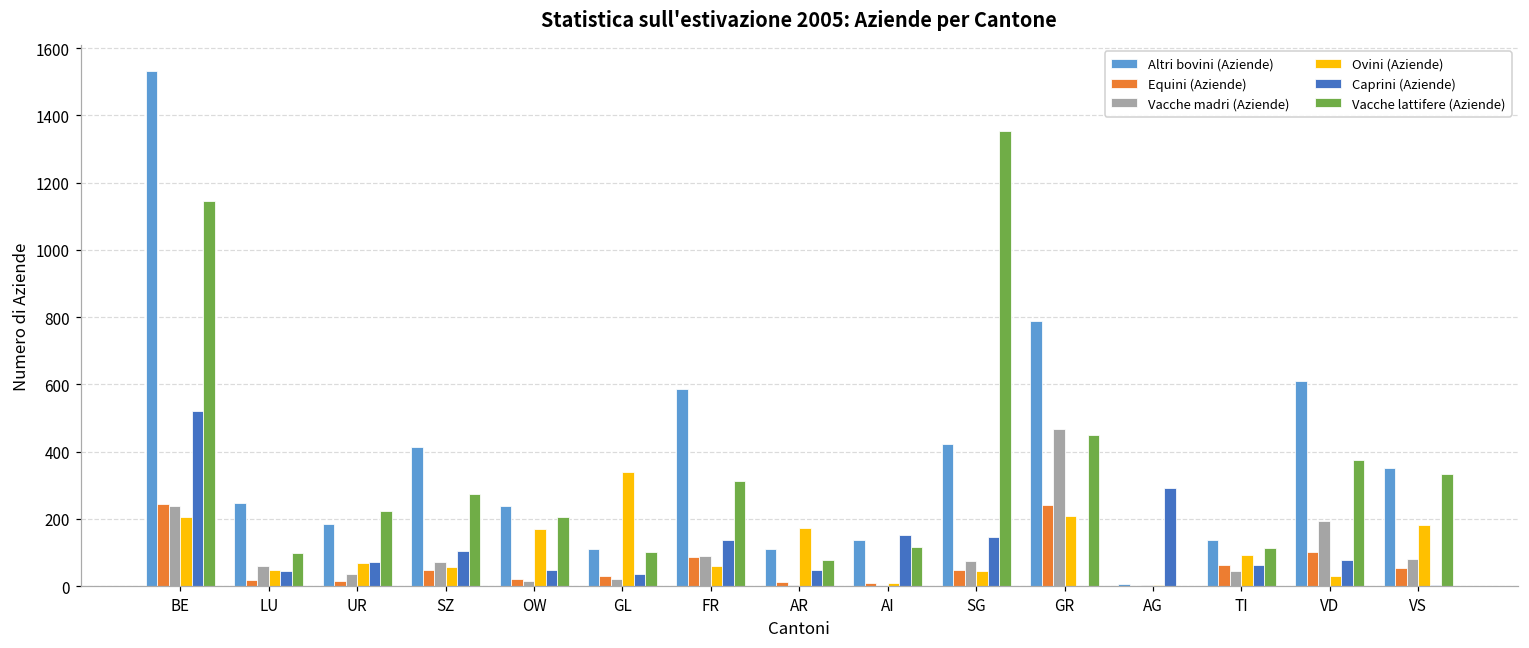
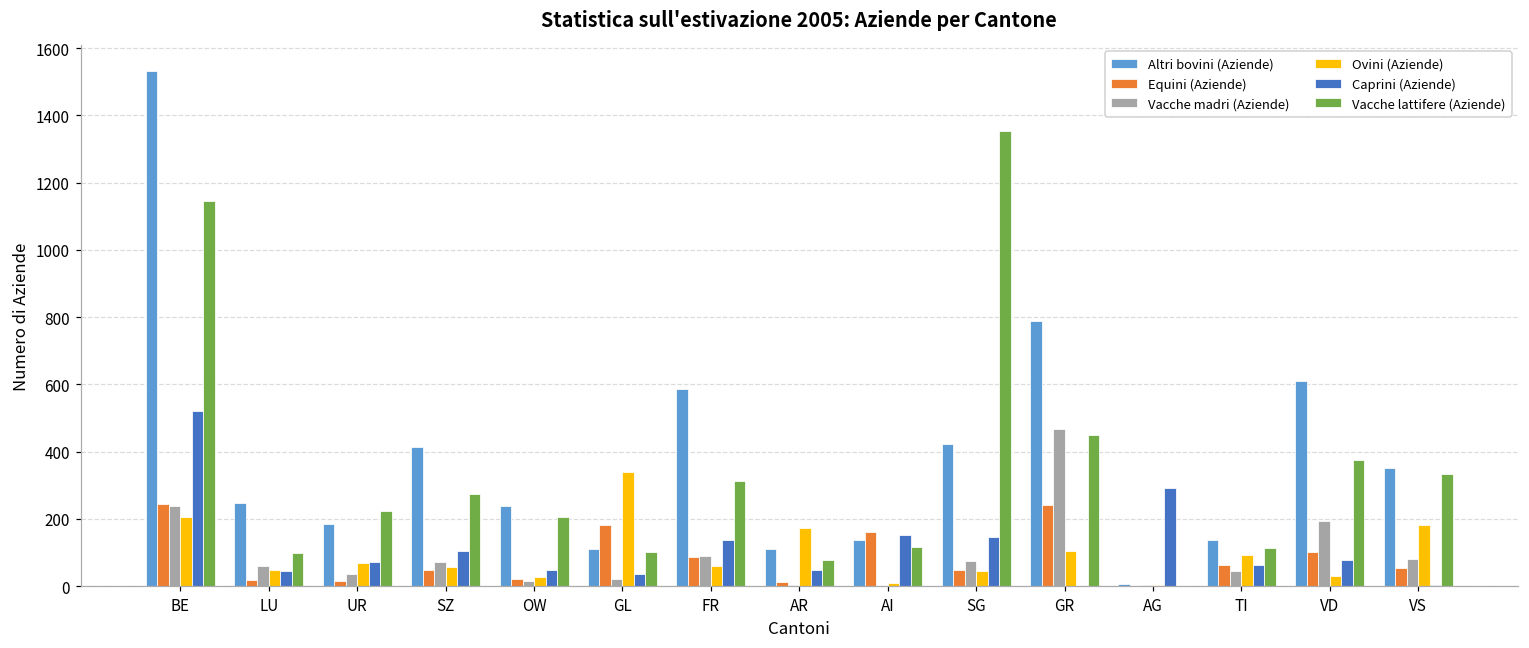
Ovini (Aziende), OW: 170 -> 30
Equini (Aziende), GL: 30 -> 180
Equini (Aziende), AI: 10 -> 160
Ovini (Aziende), GR: 210 -> 100
